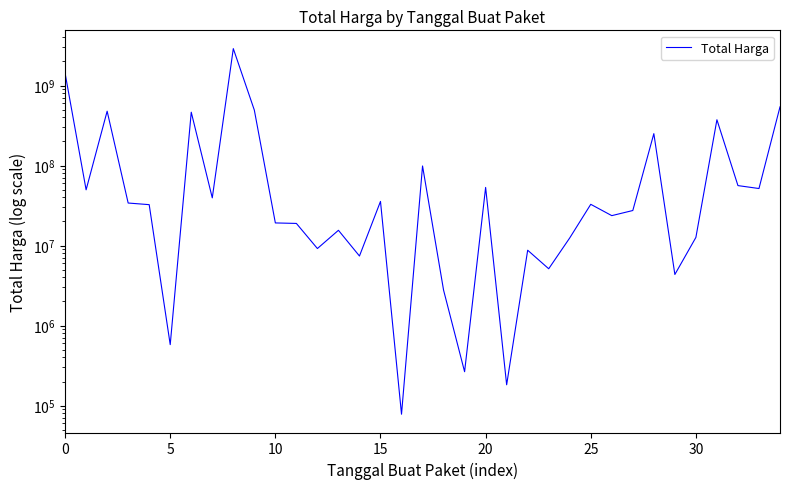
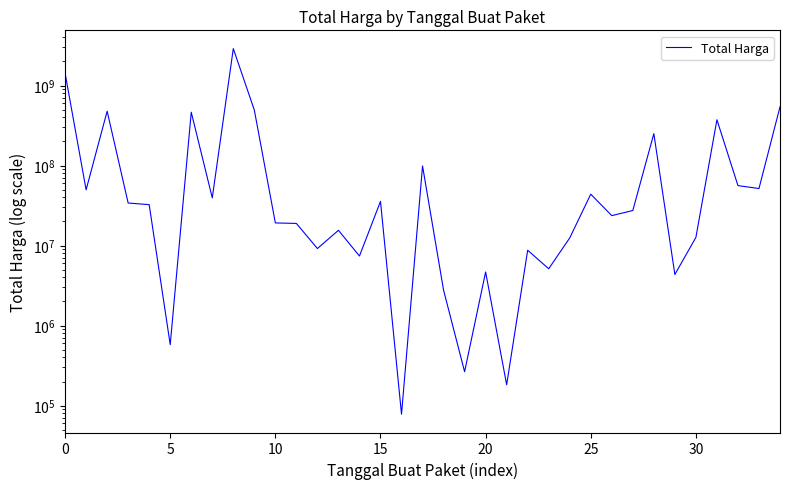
20: 50000000 -> 5000000
25: 33000000 -> 40000000
